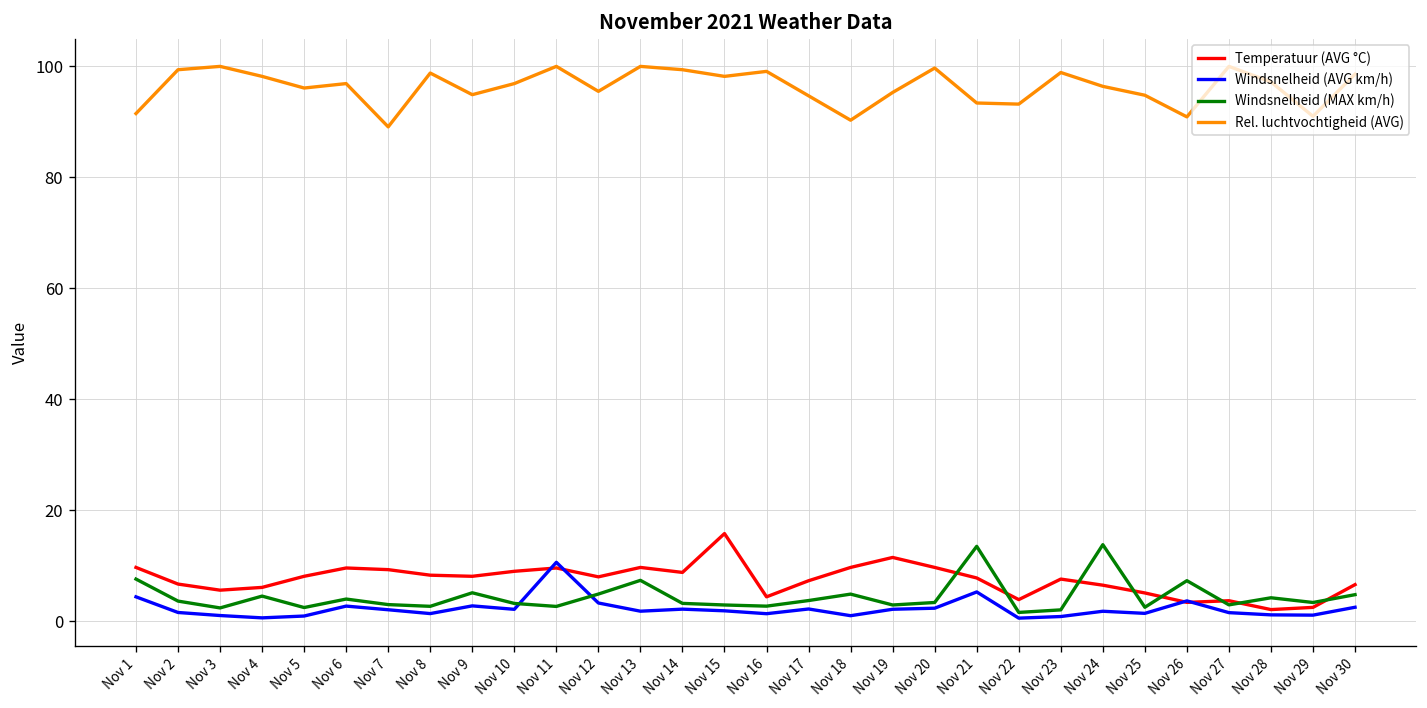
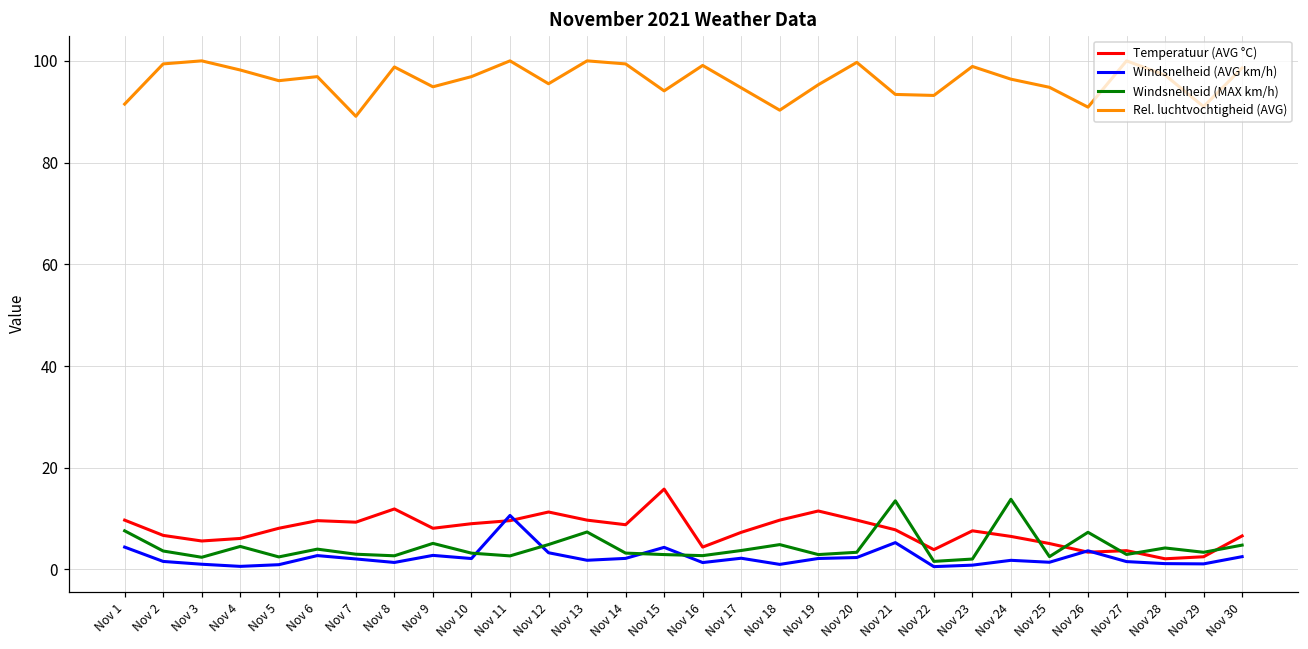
Temperatuur (AVG °C), Nov 8: 8 -> 12
Temperatuur (AVG °C), Nov 12: 8 -> 11
Windsnelheid (AVG km/h), Nov 15: 2 -> 4
Rel. luchtvochtigheid (AVG), Nov 15: 98 -> 94
